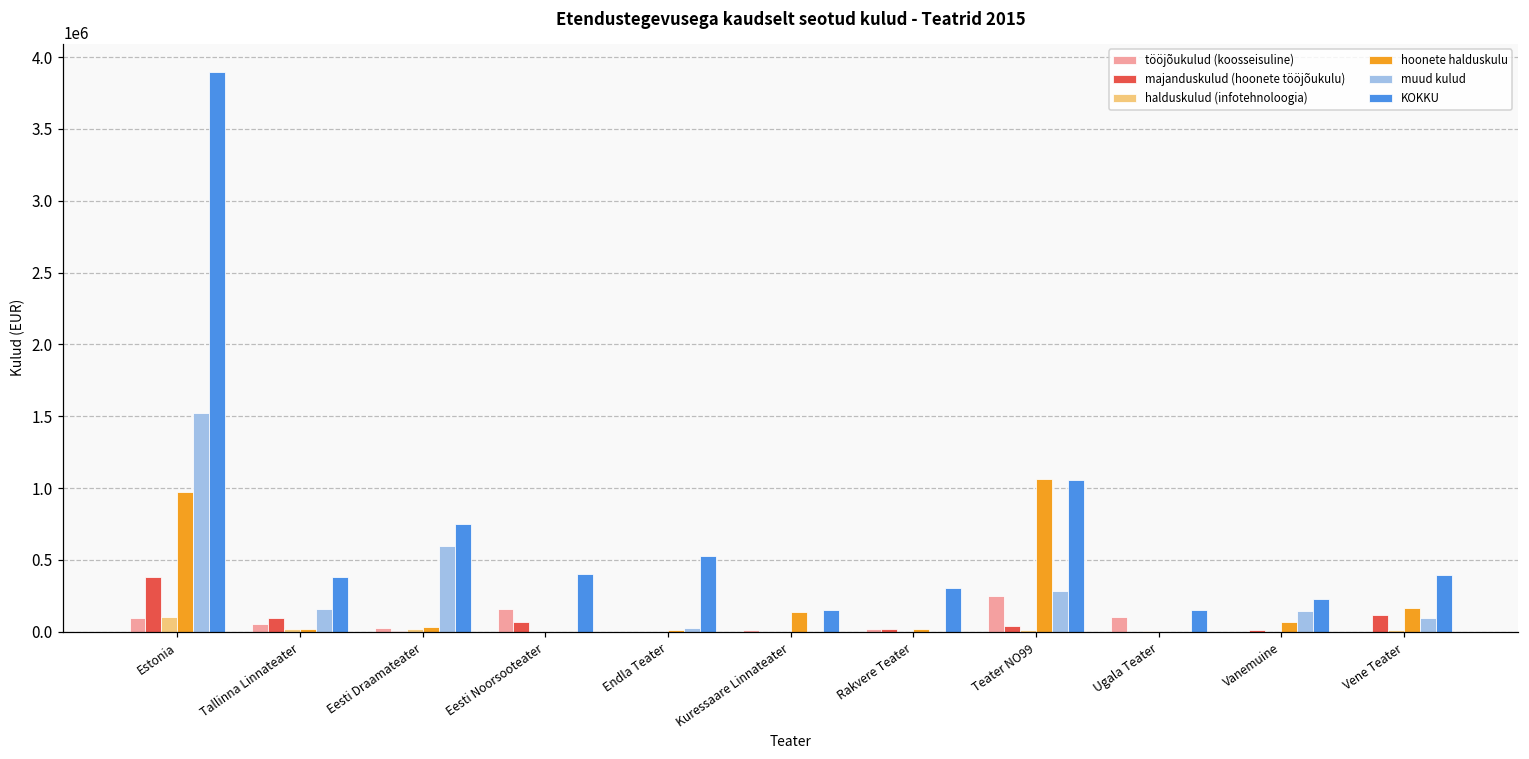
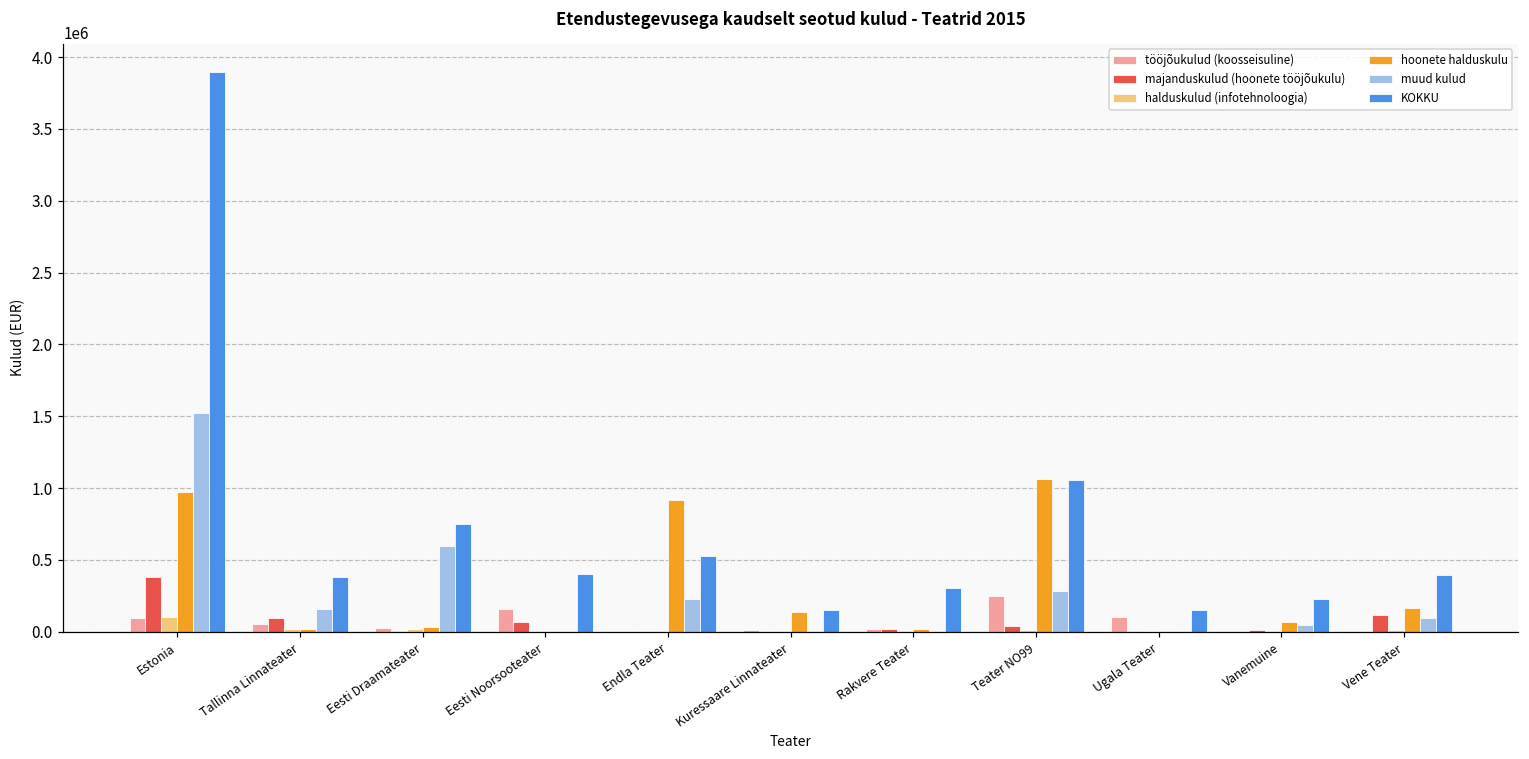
hoonete halduskulu, Endla Teater: 20000 -> 920000
muud kulud, Endla Teater: 30000 -> 230000
muud kulud, Vanemuine: 140000 -> 50000
